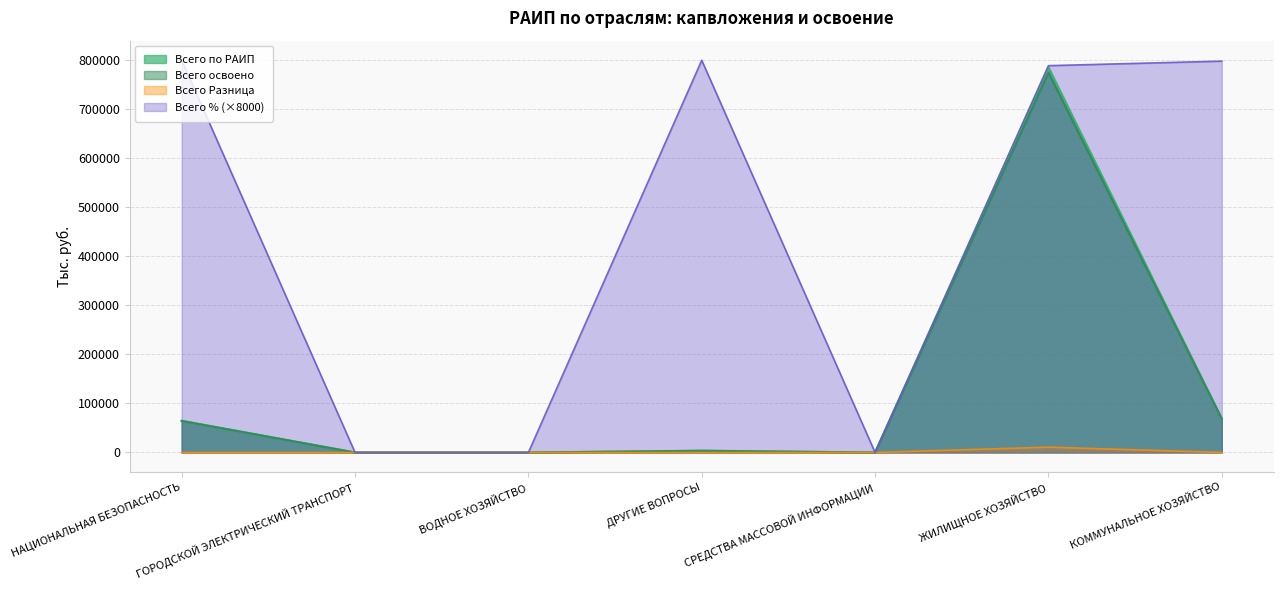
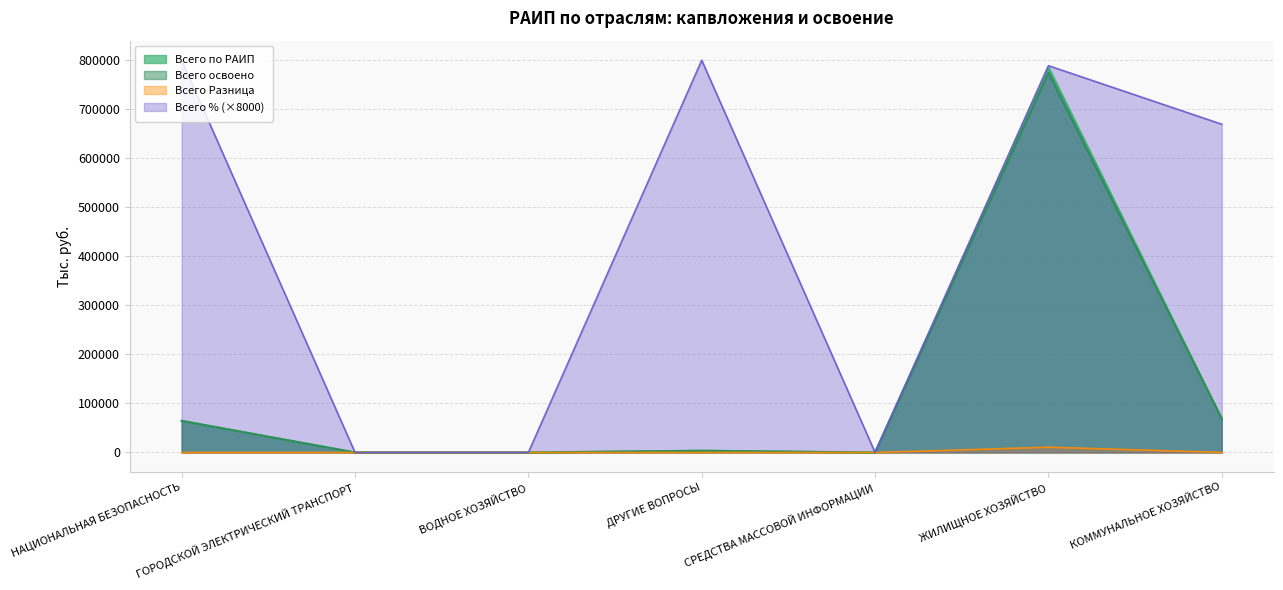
Всего % (×8000), КОММУНАЛЬНОЕ ХОЗЯЙСТВО: 800000 -> 670000
